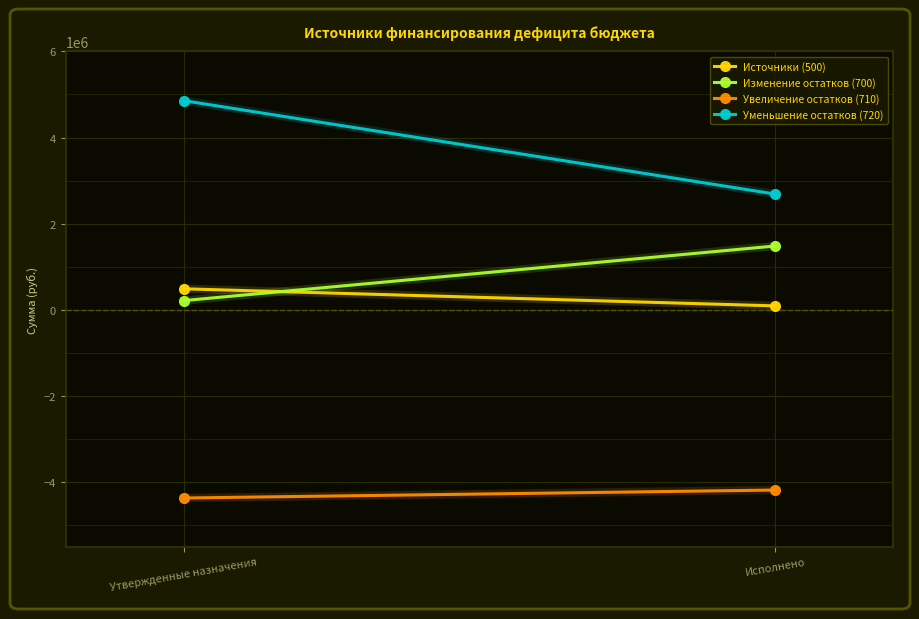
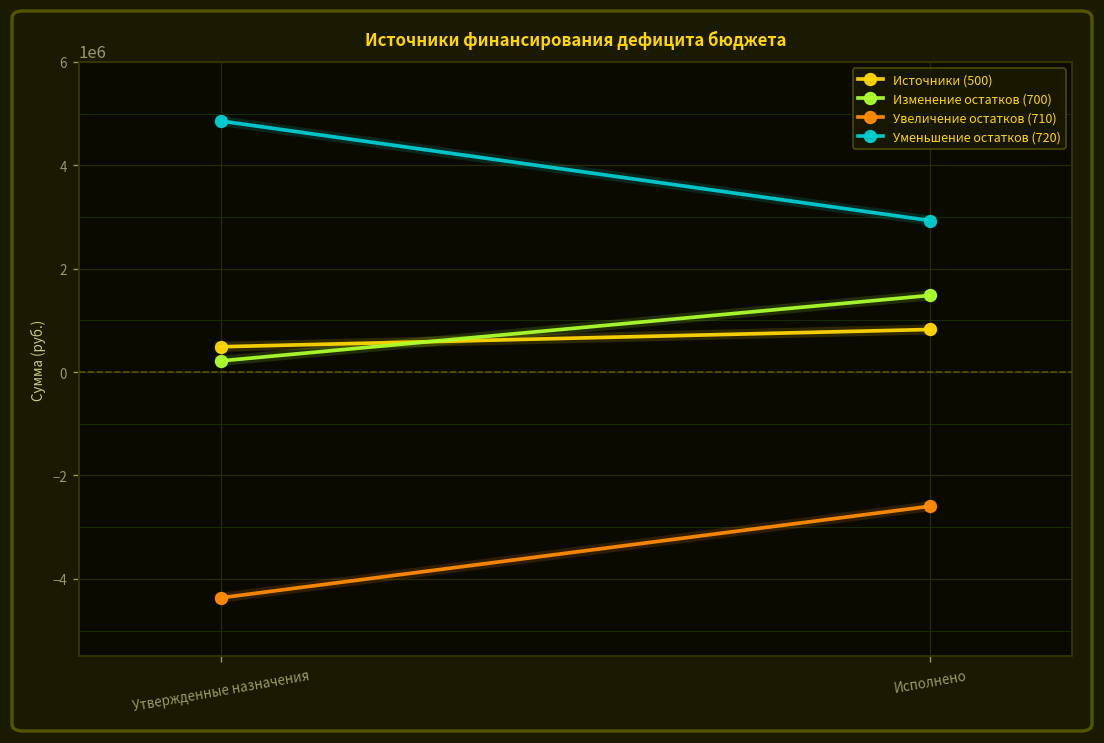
Источники (500), Исполнено: 100000 -> 800000
Увеличение остатков (710), Исполнено: -4200000 -> -2600000
Уменьшение остатков (720), Исполнено: 2700000 -> 2900000
